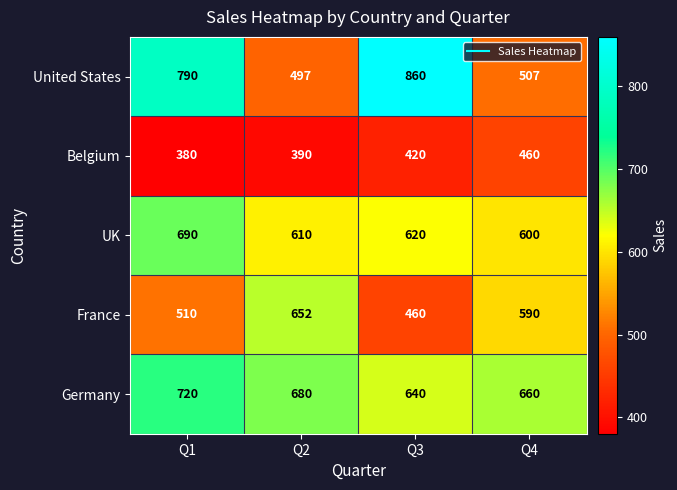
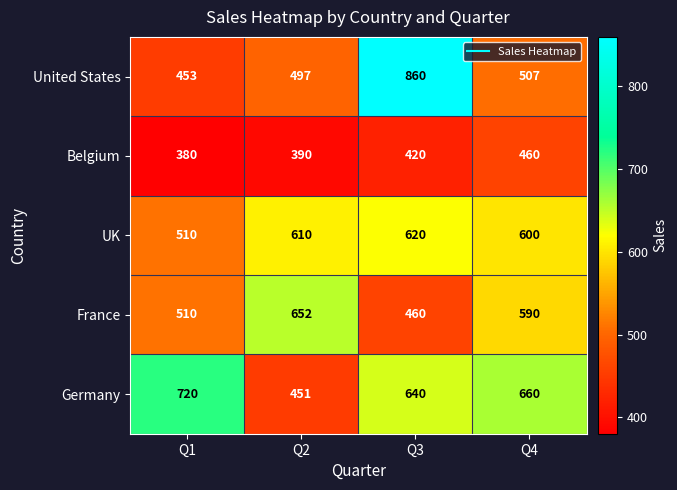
United States, Q1: 790 -> 453
UK, Q1: 690 -> 510
Germany, Q2: 680 -> 451
